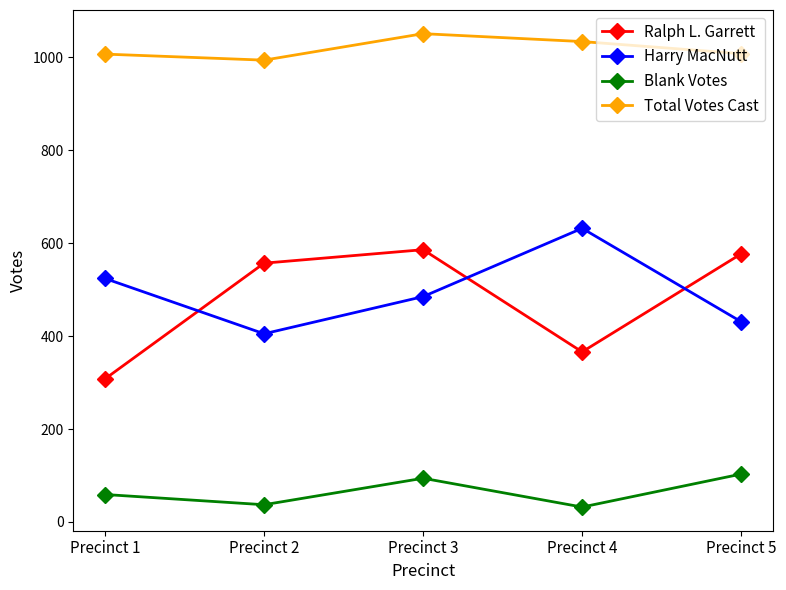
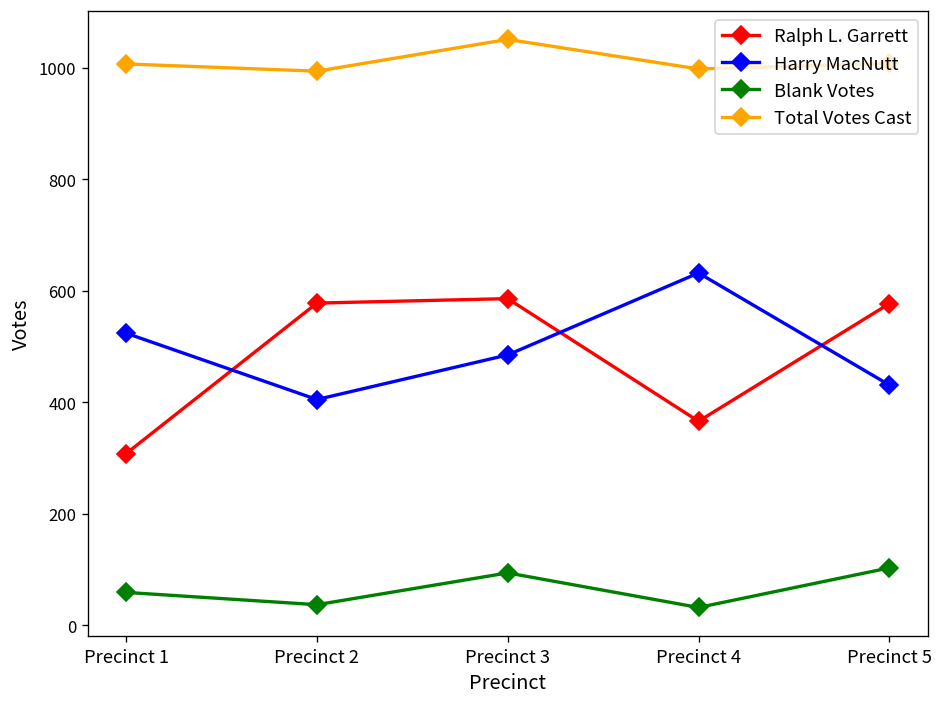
Ralph L. Garrett, Precinct 2: 560 -> 580
Total Votes Cast, Precinct 4: 1030 -> 1000
